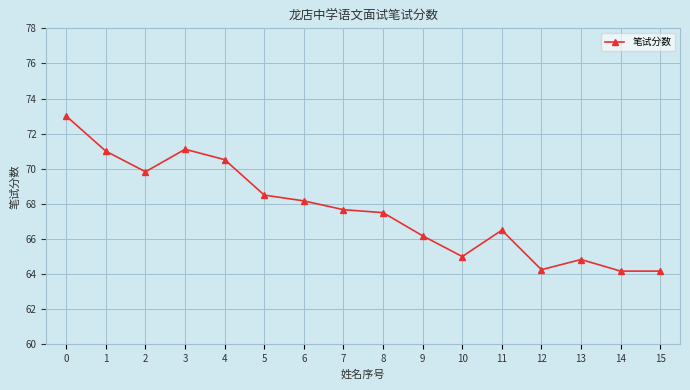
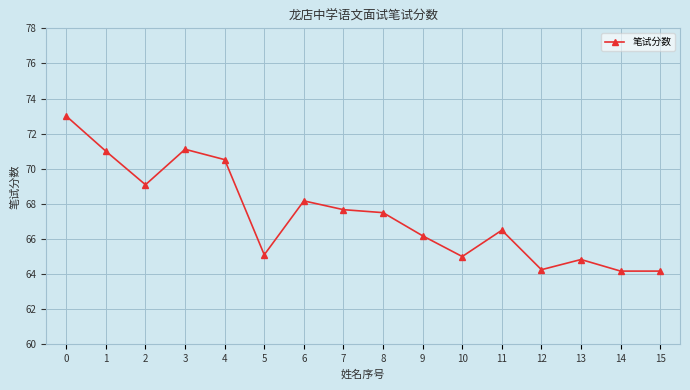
2: 69.8 -> 69.1
5: 68.5 -> 65.1
